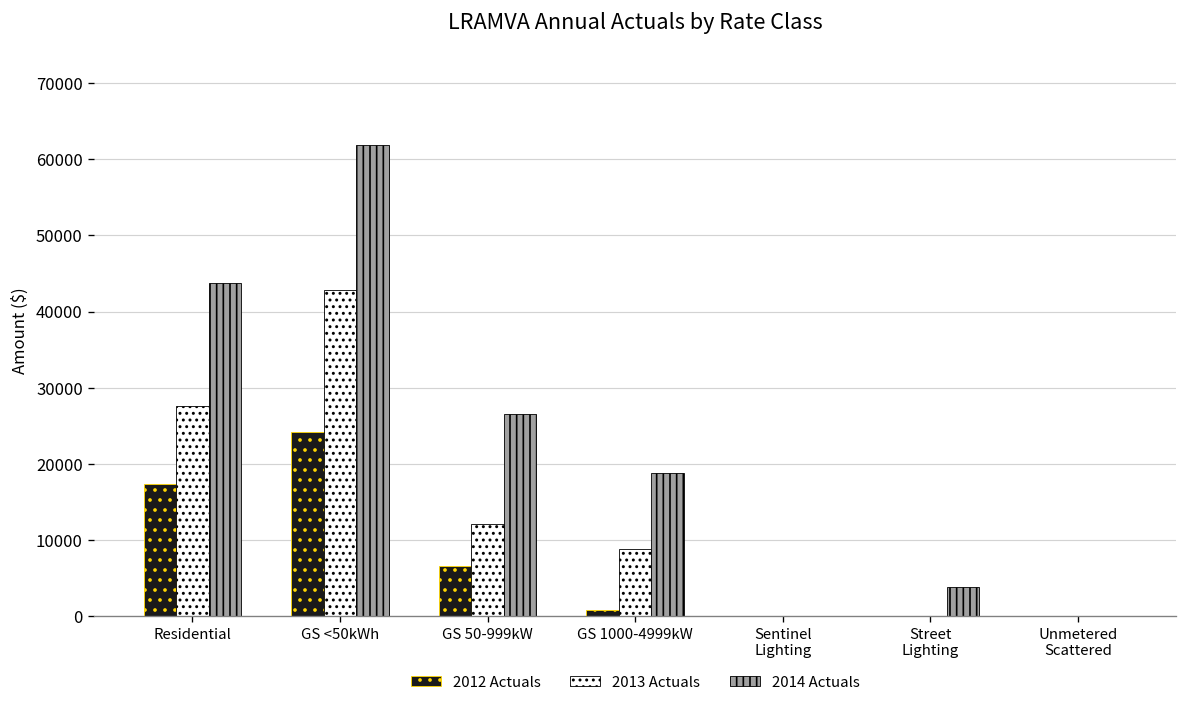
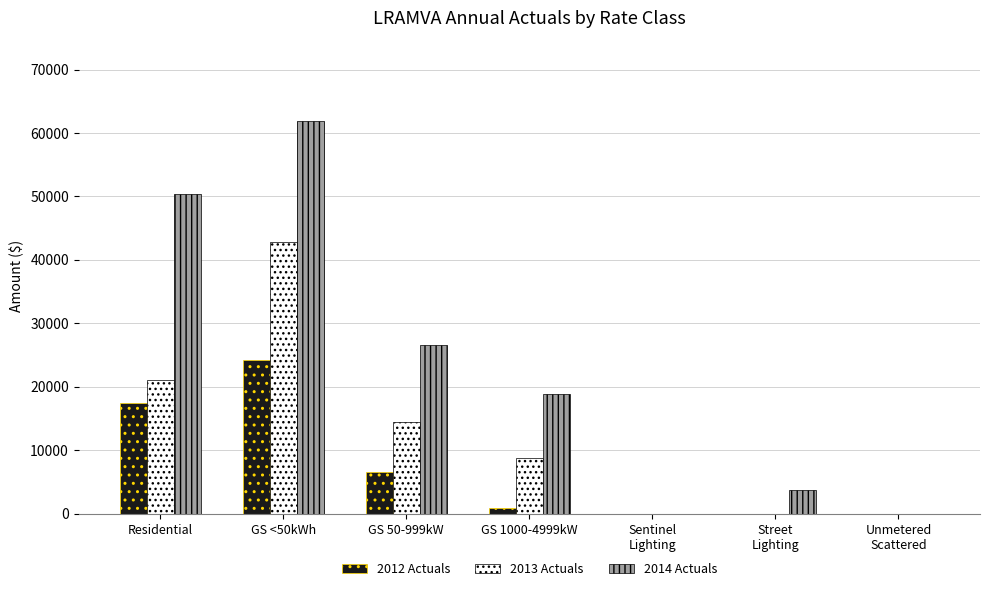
2013 Actuals, Residential: 28000 -> 21000
2014 Actuals, Residential: 44000 -> 50000
2013 Actuals, GS 50-999kW: 12000 -> 14000
